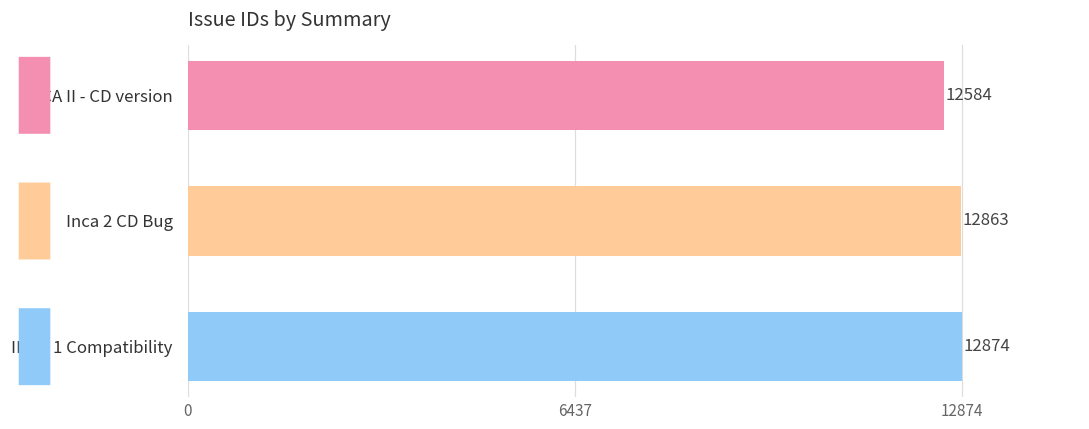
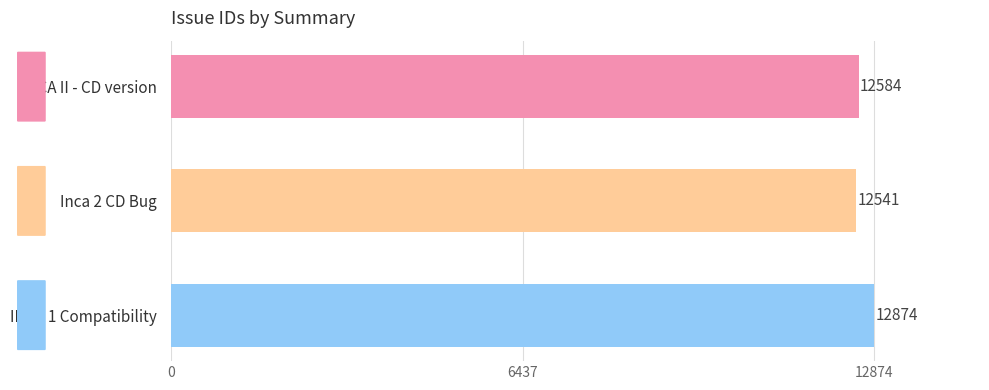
Inca 2 CD Bug: 12863 -> 12541
